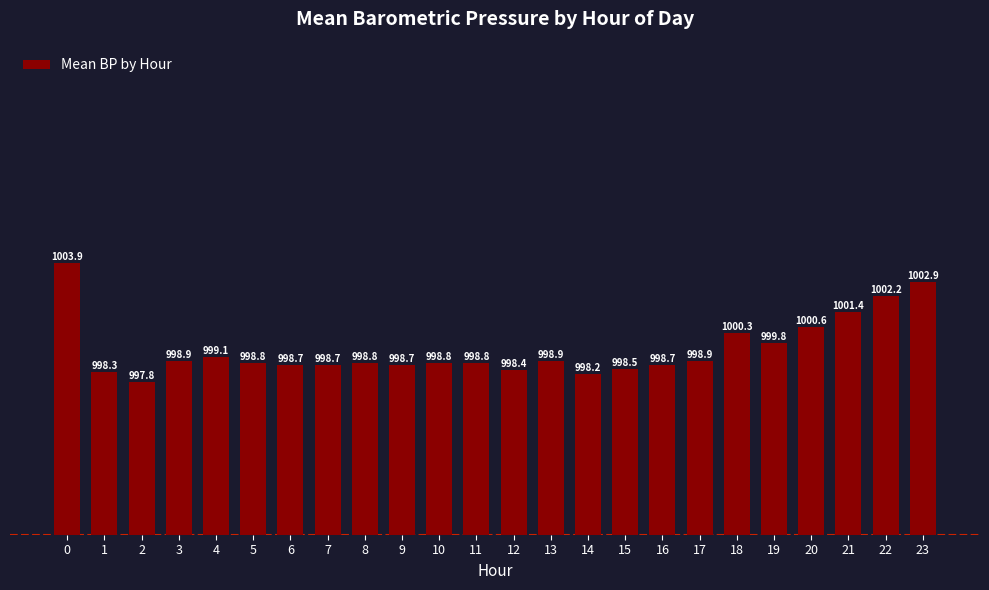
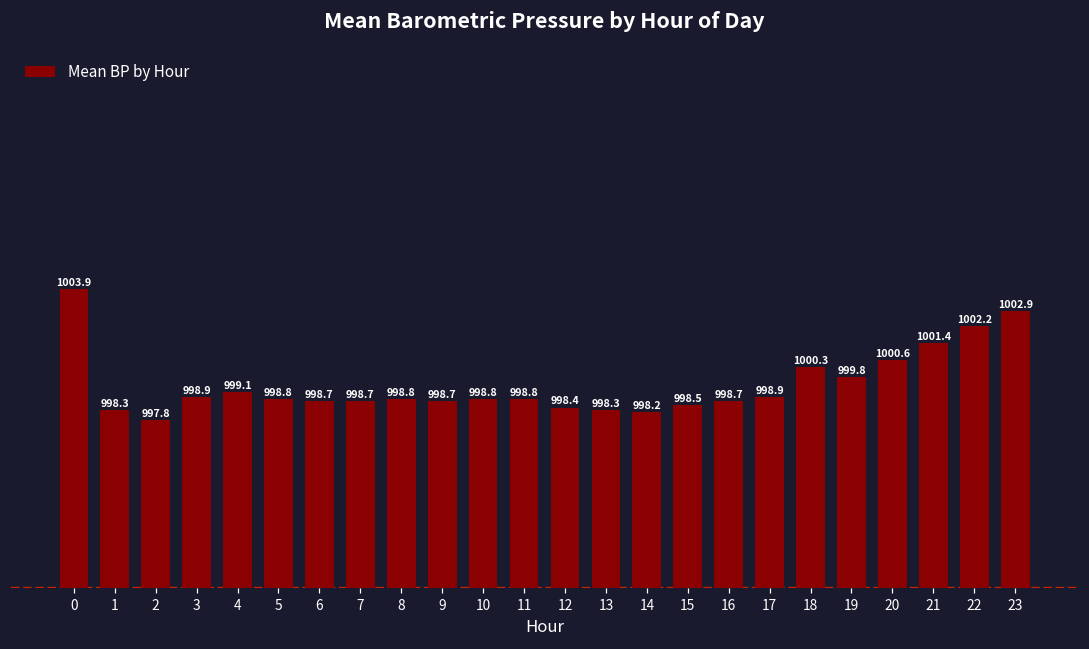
13: 998.9 -> 998.3
